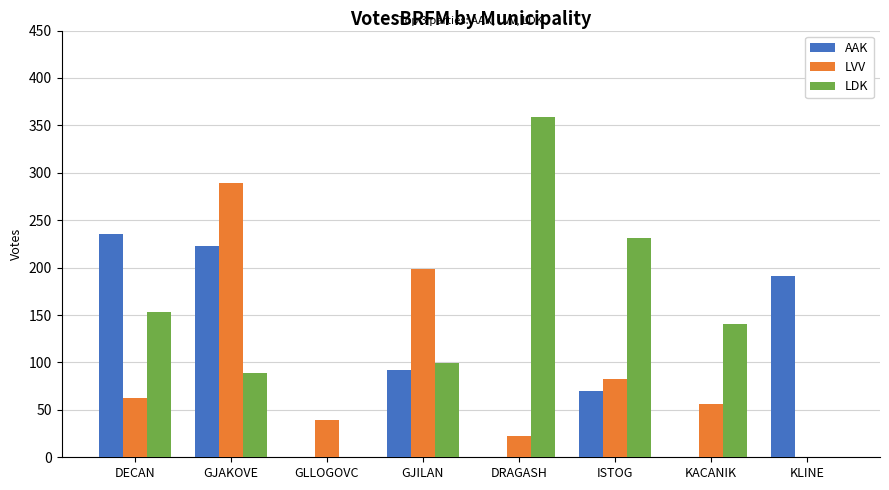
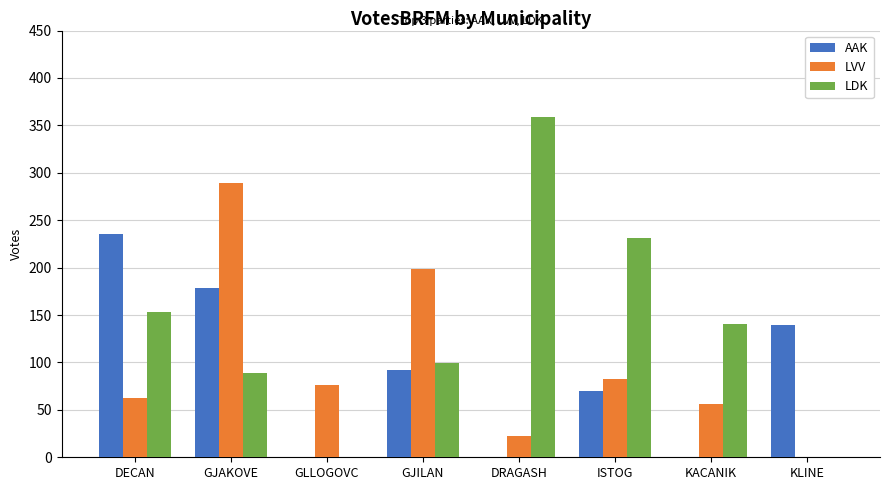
AAK, GJAKOVE: 220 -> 180
LVV, GLLOGOVC: 40 -> 80
AAK, KLINE: 190 -> 140
